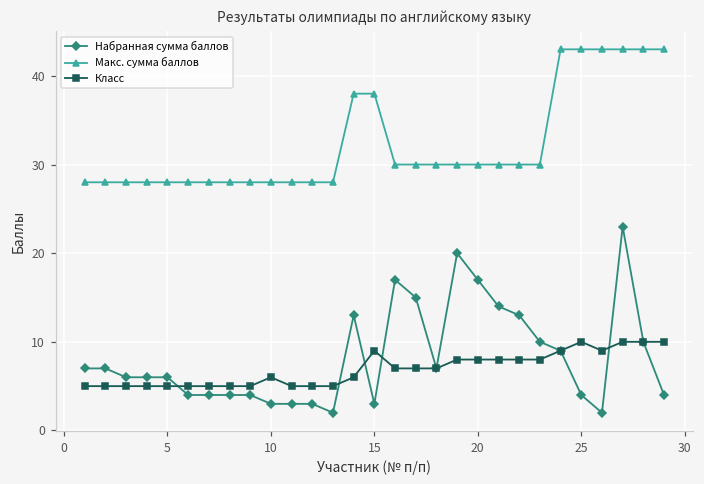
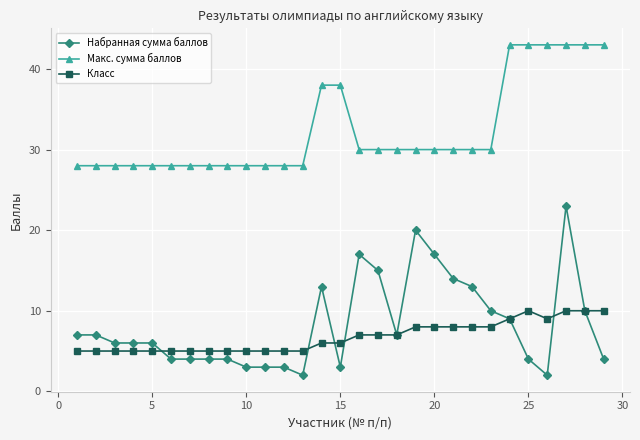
Класс, 10: 6 -> 5
Класс, 15: 9 -> 6
